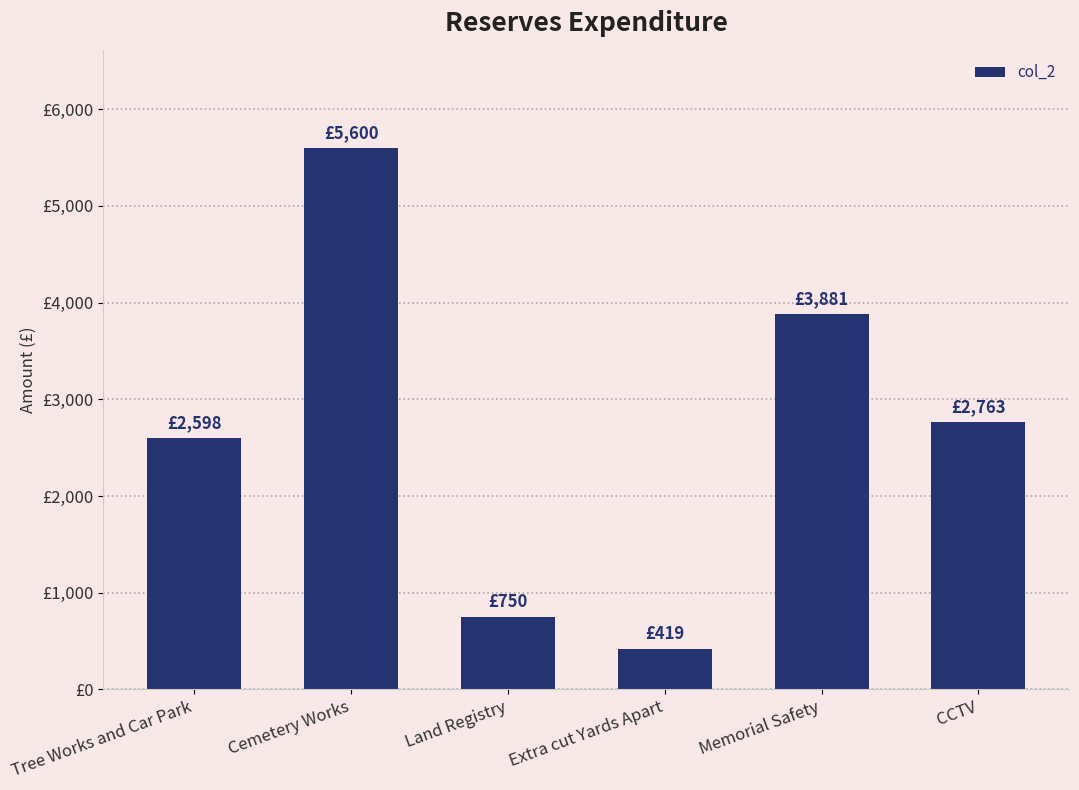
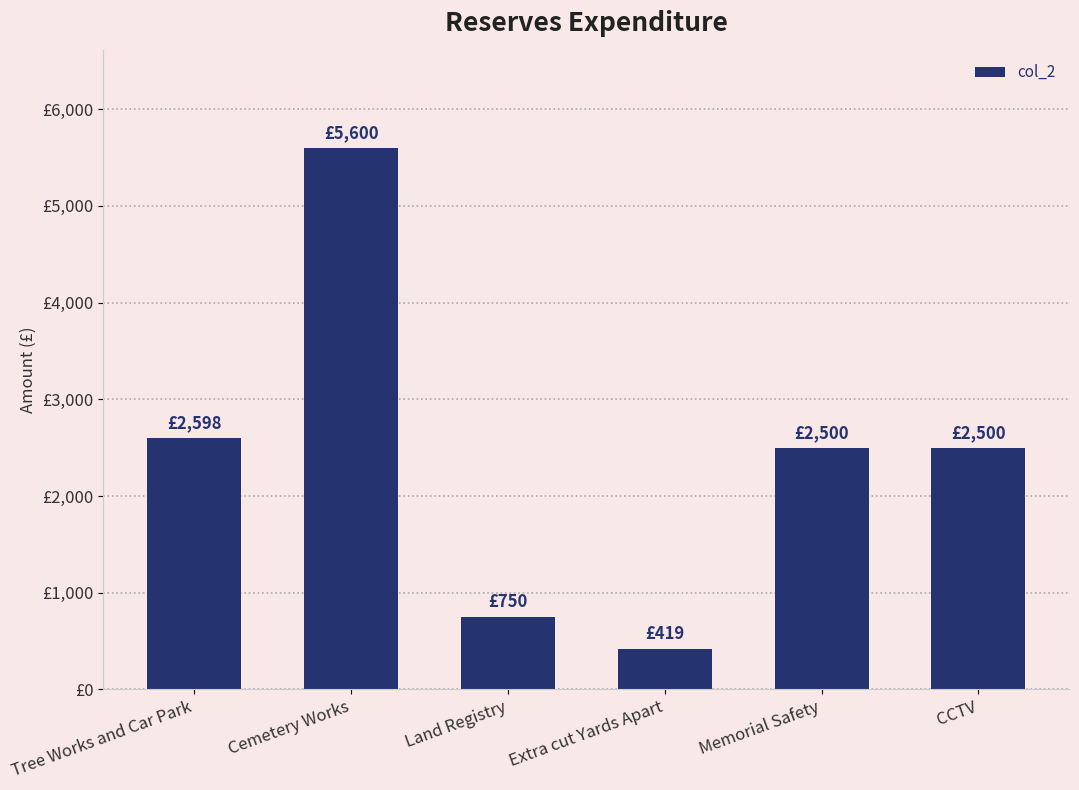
Memorial Safety: £3,881 -> £2,500
CCTV: £2,763 -> £2,500
